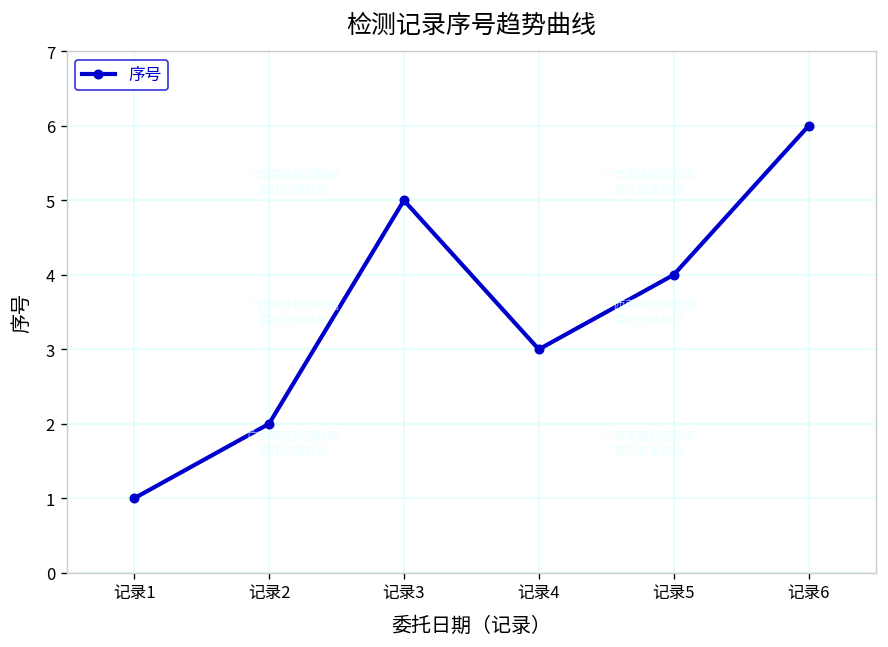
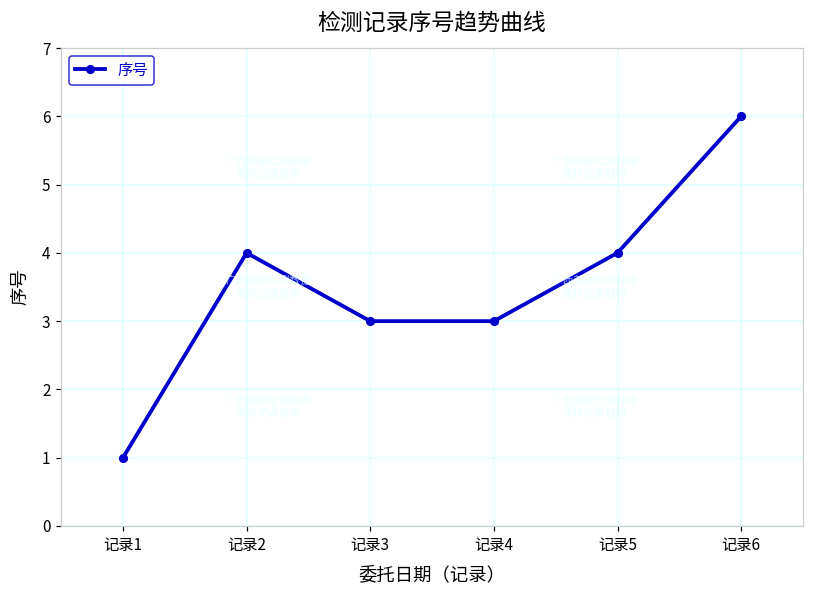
记录2: 2 -> 4
记录3: 5 -> 3
